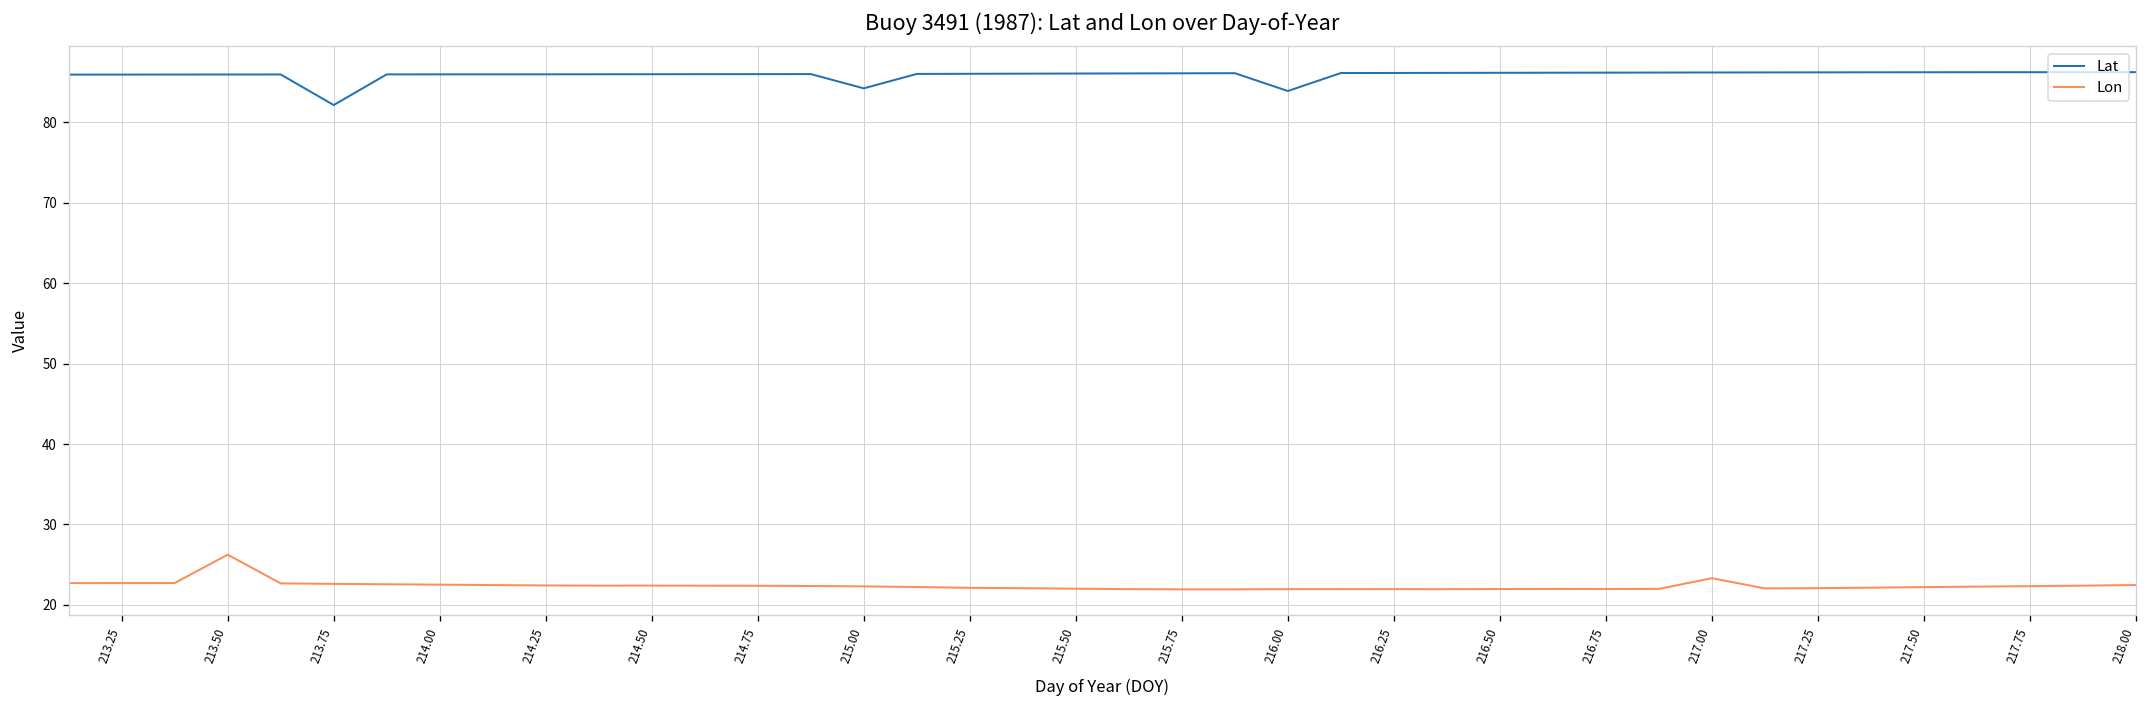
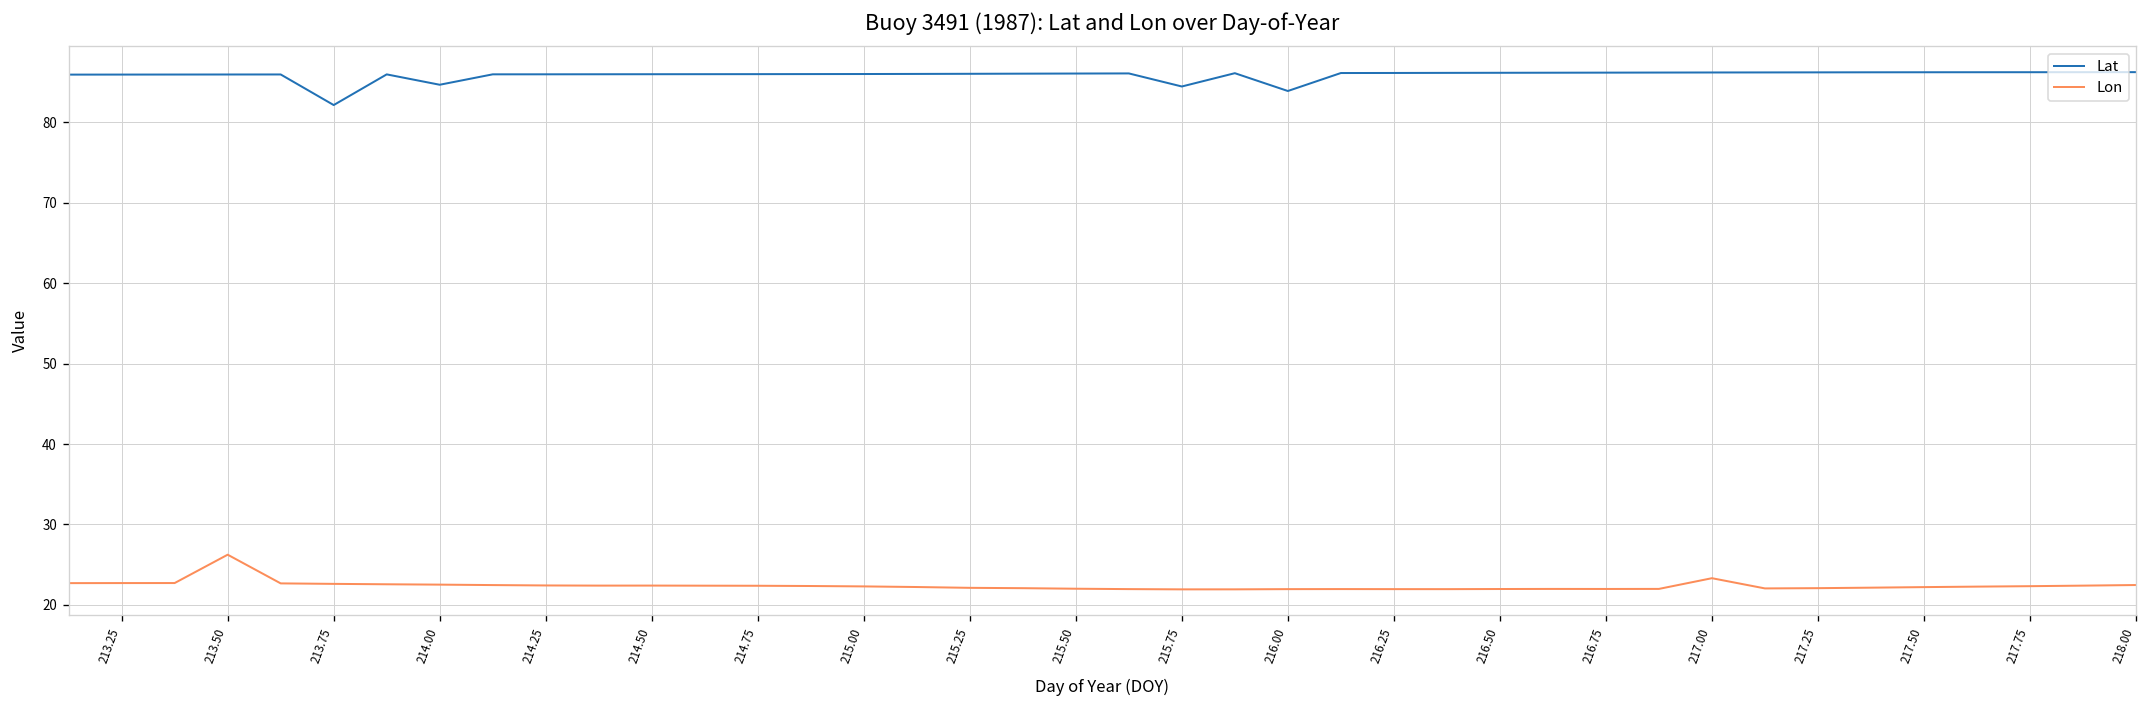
Lat, 214.00: 86 -> 85
Lat, 215.00: 84 -> 86
Lat, 215.75: 86 -> 84
